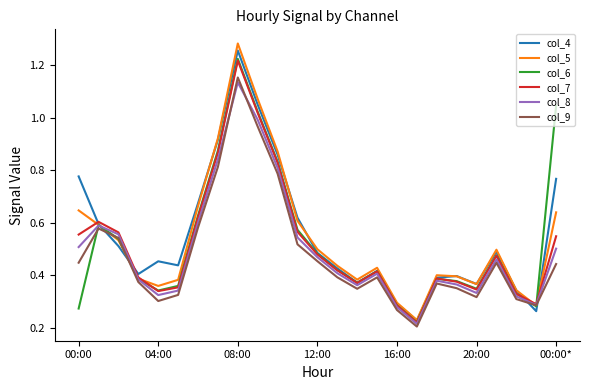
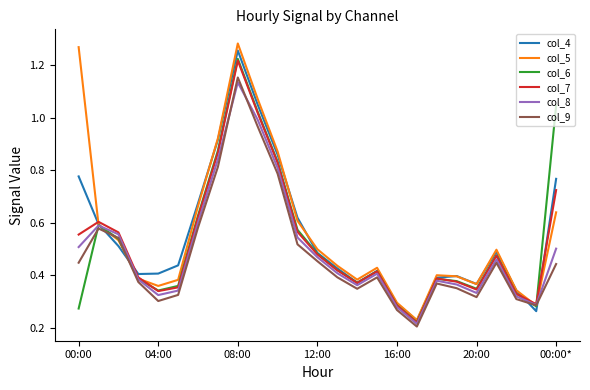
col_5, 00:00: 0.65 -> 1.27
col_4, 04:00: 0.45 -> 0.41
col_7, 00:00*: 0.55 -> 0.72
